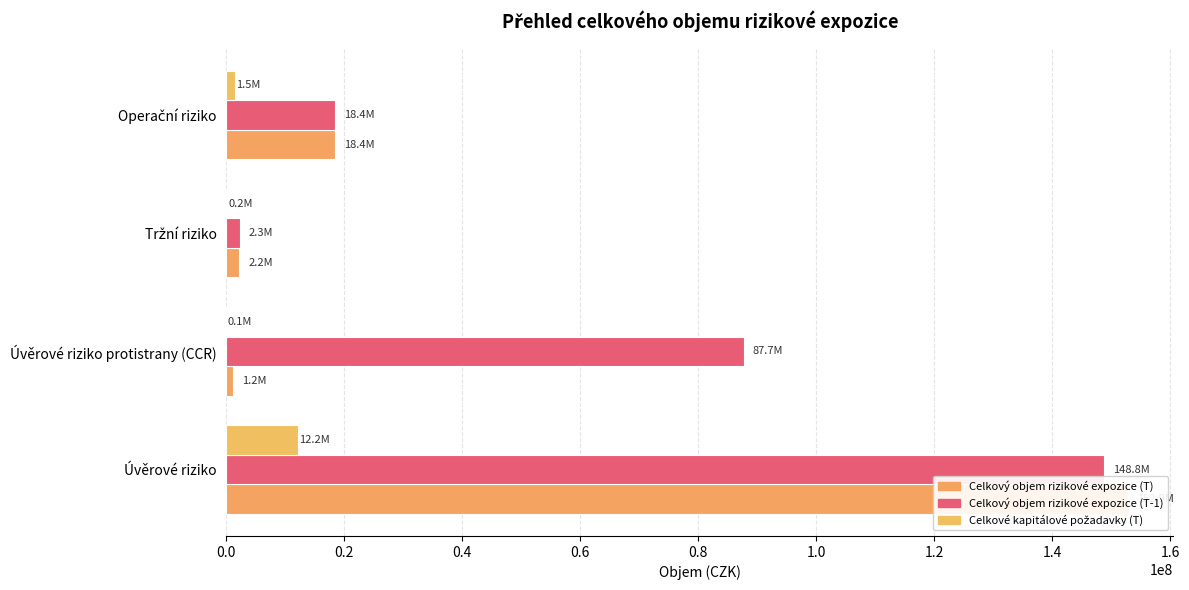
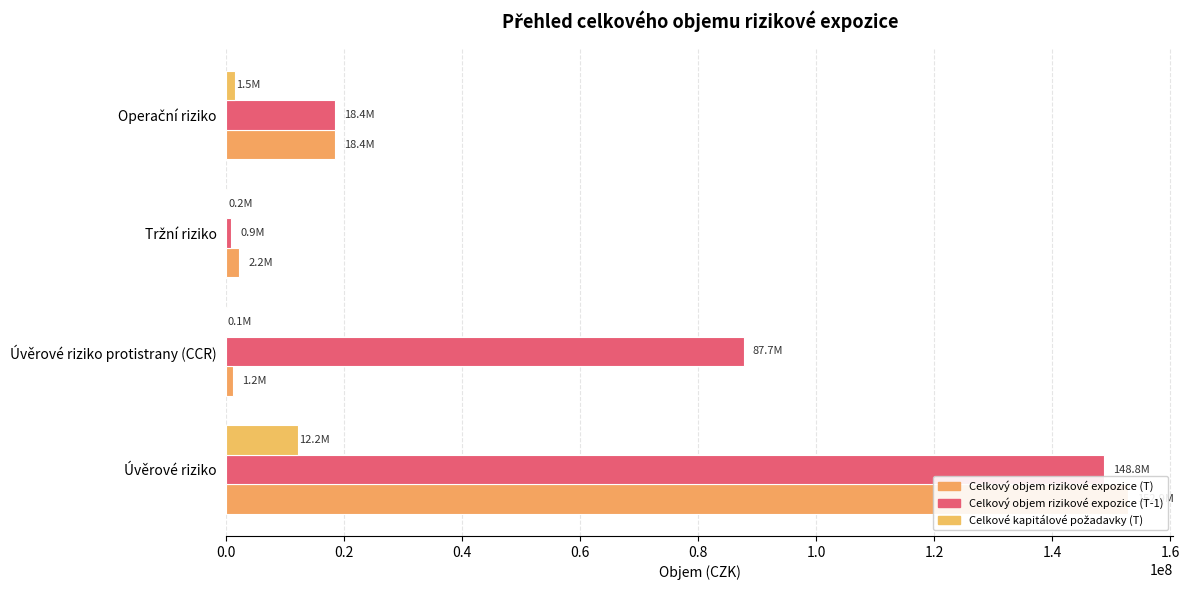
Celkový objem rizikové expozice (T-1), Tržní riziko: 2.3M -> 0.9M
